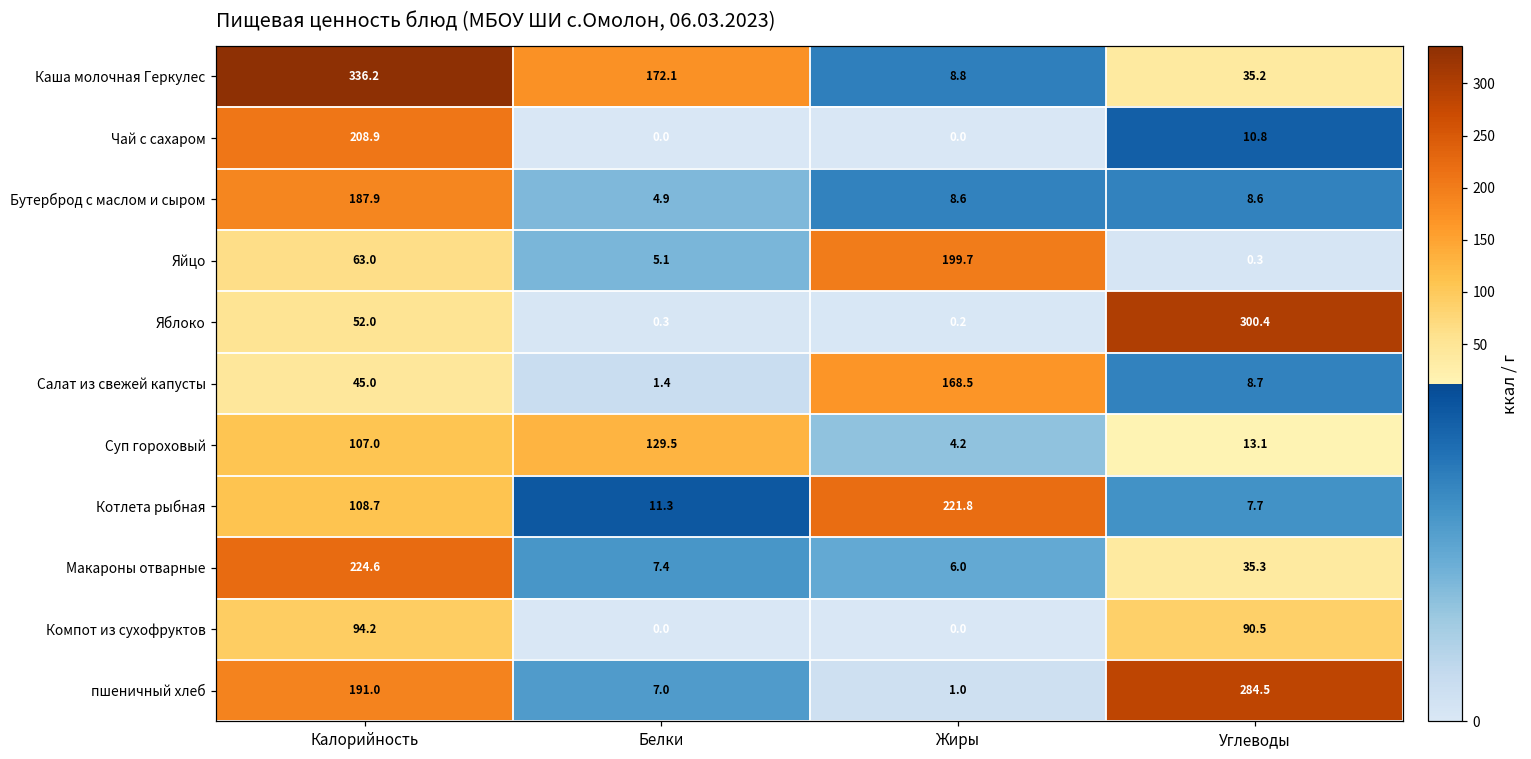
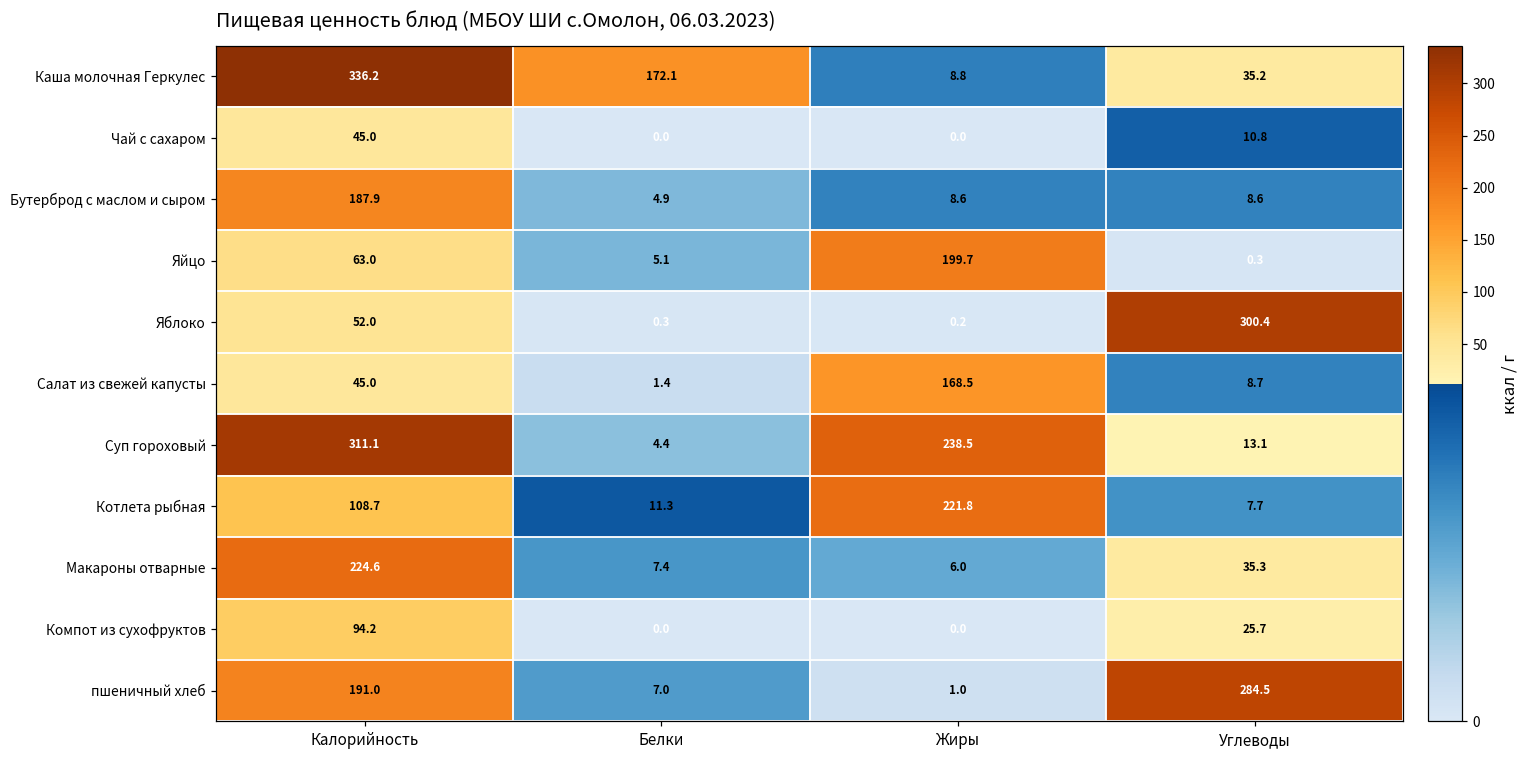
Чай с сахаром, Калорийность: 208.9 -> 45.0
Суп гороховый, Калорийность: 107.0 -> 311.1
Суп гороховый, Белки: 129.5 -> 4.4
Суп гороховый, Жиры: 4.2 -> 238.5
Компот из сухофруктов, Углеводы: 90.5 -> 25.7
